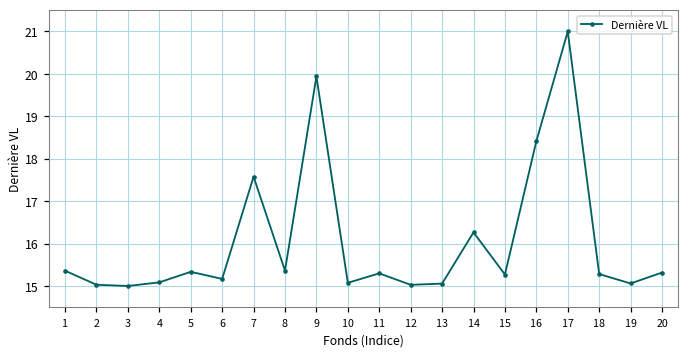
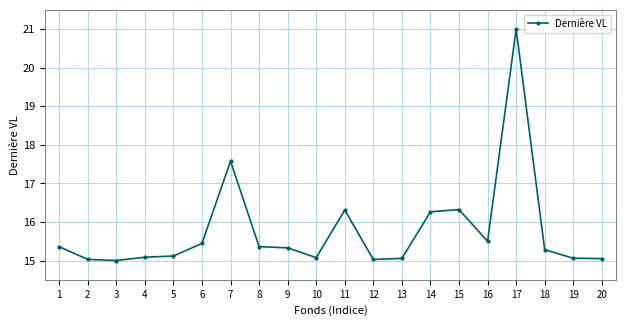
5: 15.3 -> 15.1
6: 15.2 -> 15.4
9: 19.9 -> 15.3
11: 15.3 -> 16.3
15: 15.3 -> 16.3
16: 18.4 -> 15.5
20: 15.3 -> 15.0
